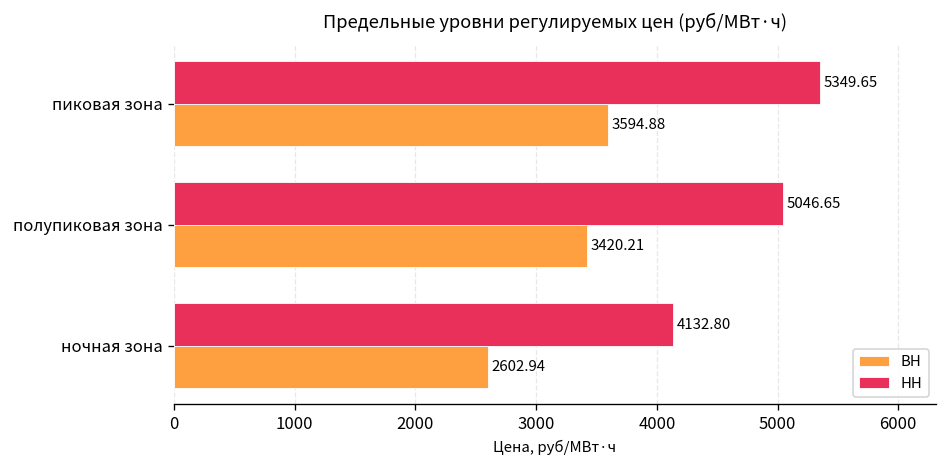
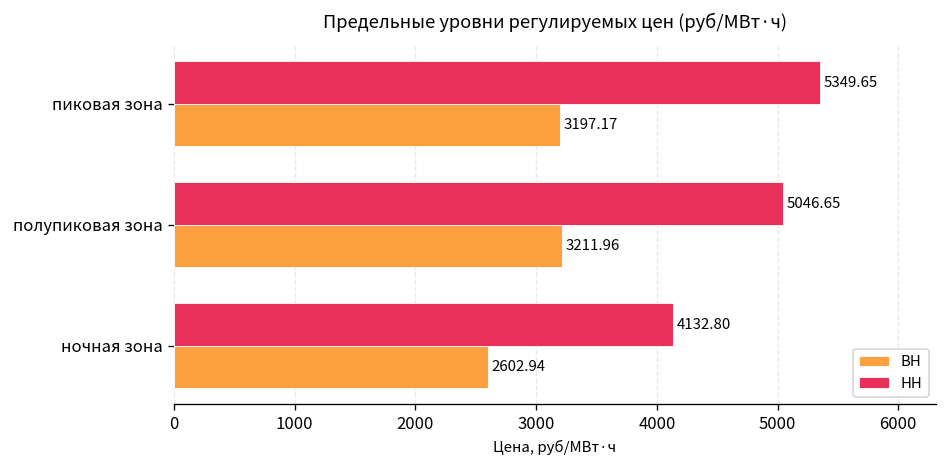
ВН, пиковая зона: 3594.88 -> 3197.17
ВН, полупиковая зона: 3420.21 -> 3211.96
